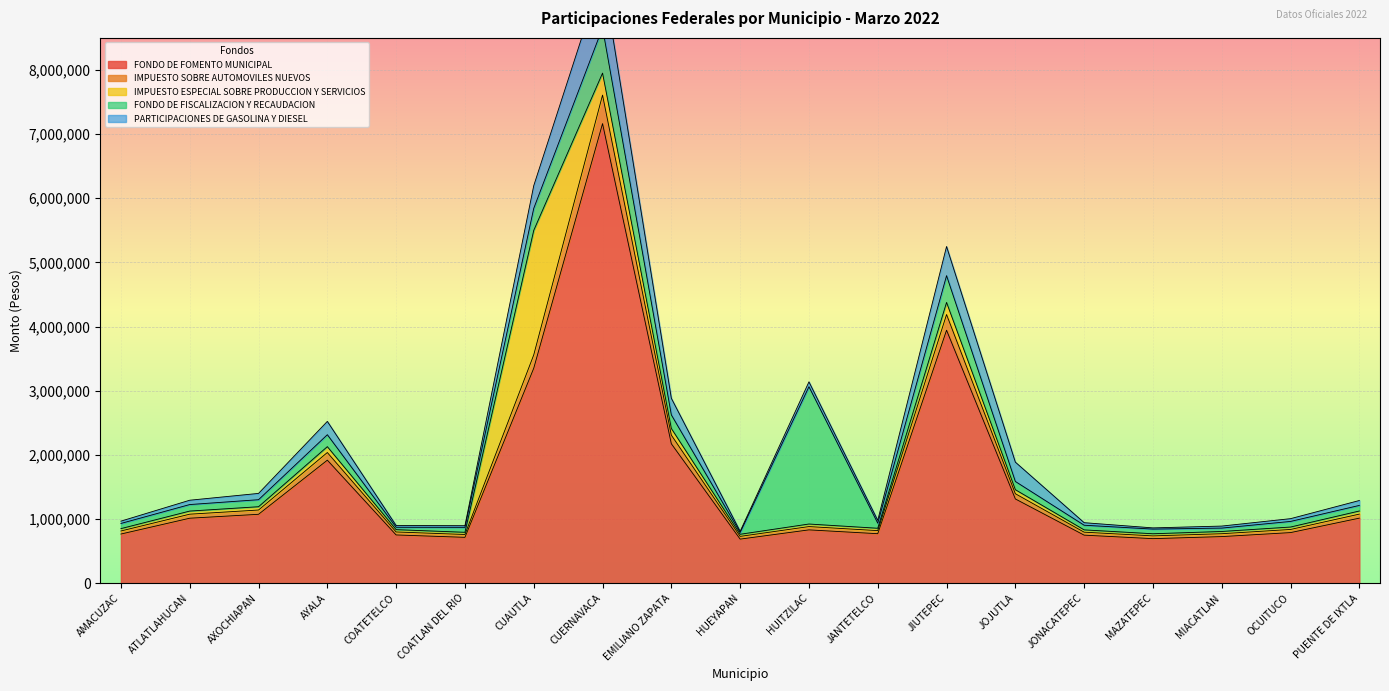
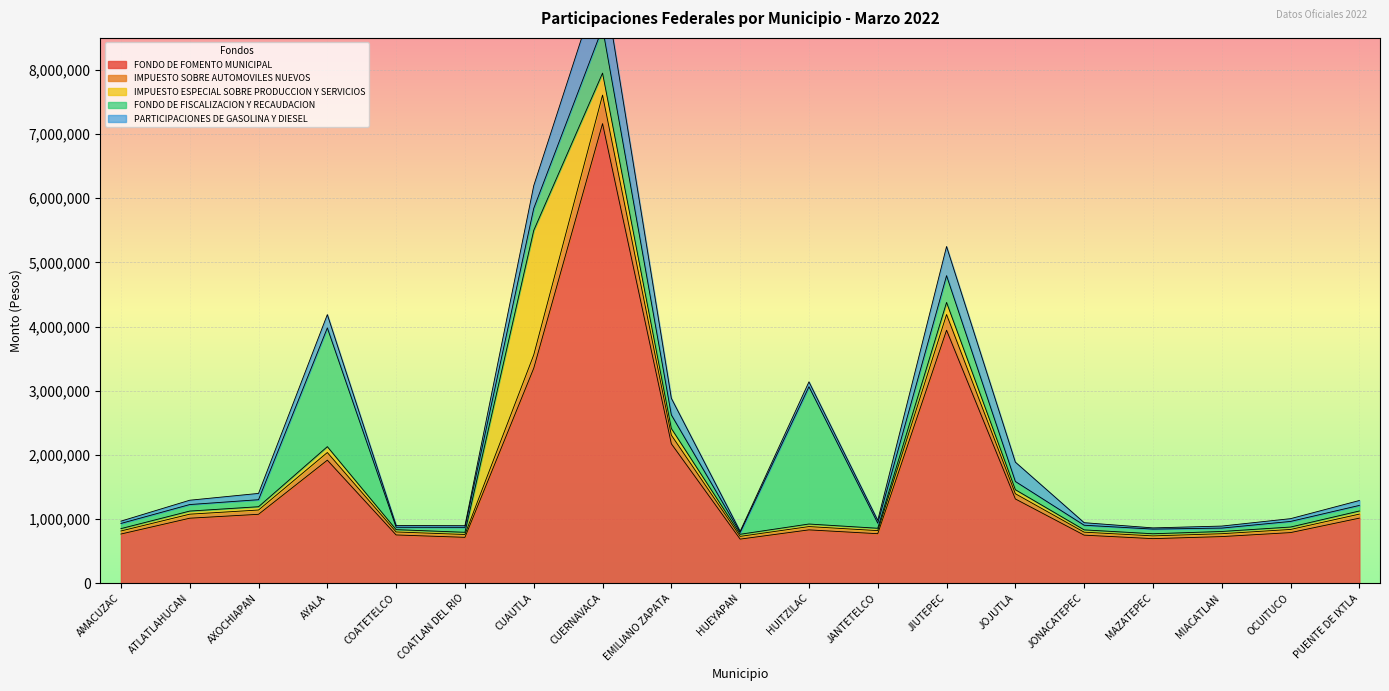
FONDO DE FISCALIZACION Y RECAUDACION, AYALA: 200,000 -> 1,900,000
